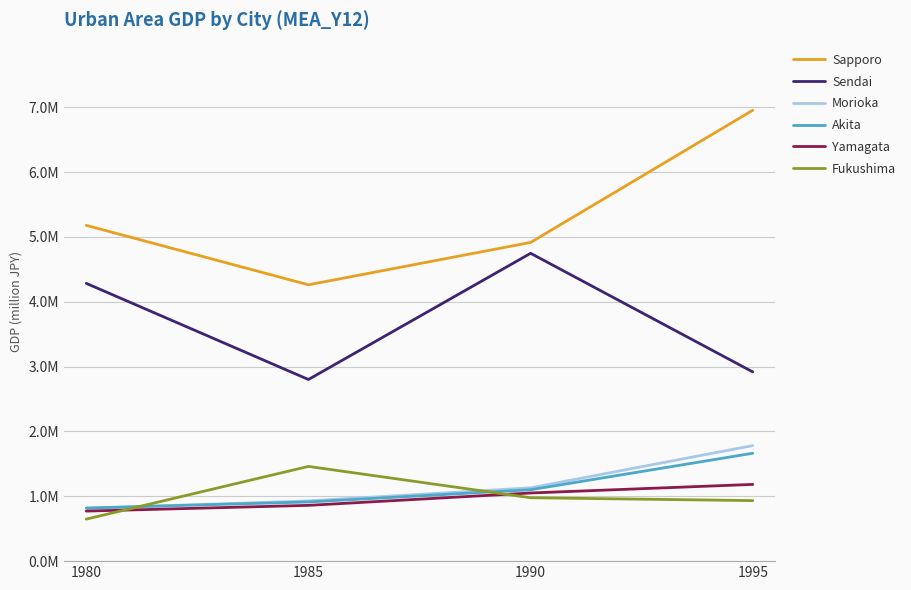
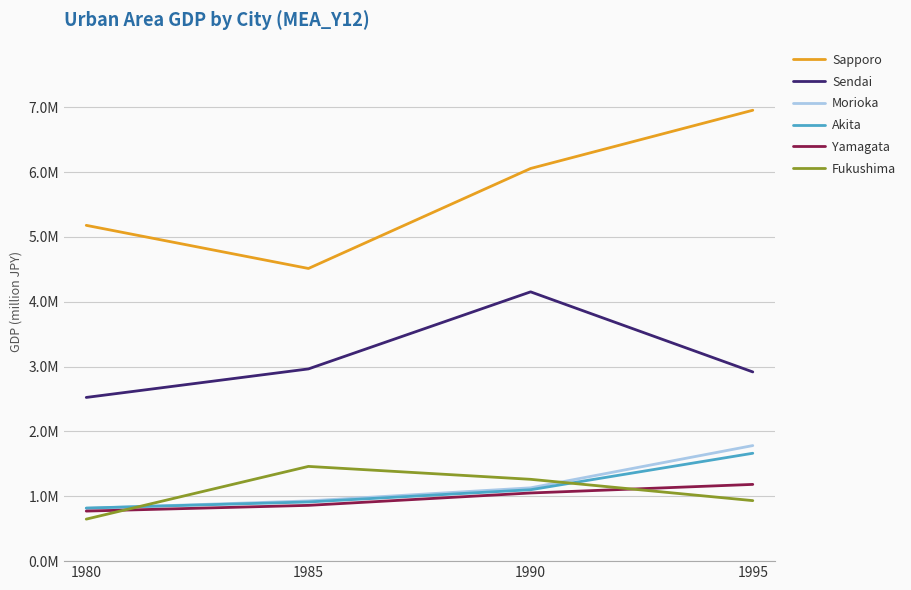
Sendai, 1980: 4300000 -> 2500000
Sapporo, 1985: 4300000 -> 4500000
Sendai, 1985: 2800000 -> 3000000
Sapporo, 1990: 4900000 -> 6100000
Sendai, 1990: 4700000 -> 4200000
Fukushima, 1990: 1000000 -> 1300000
